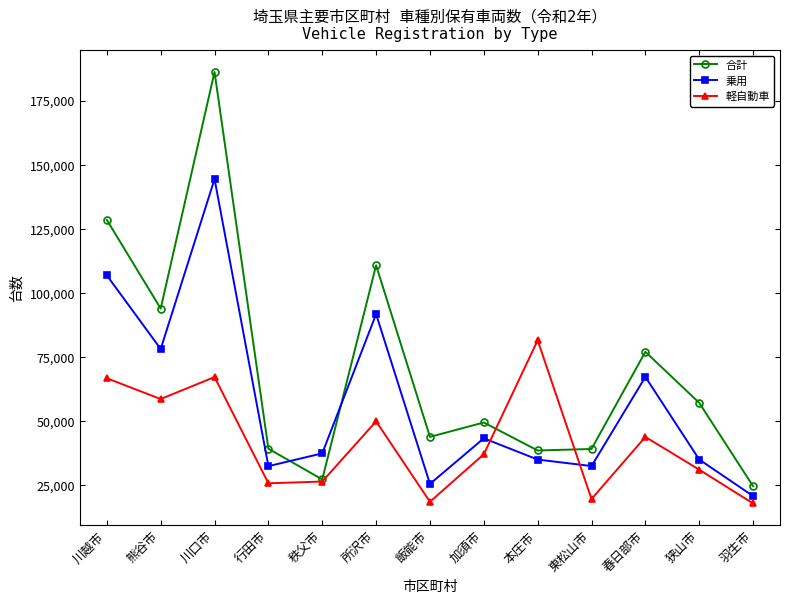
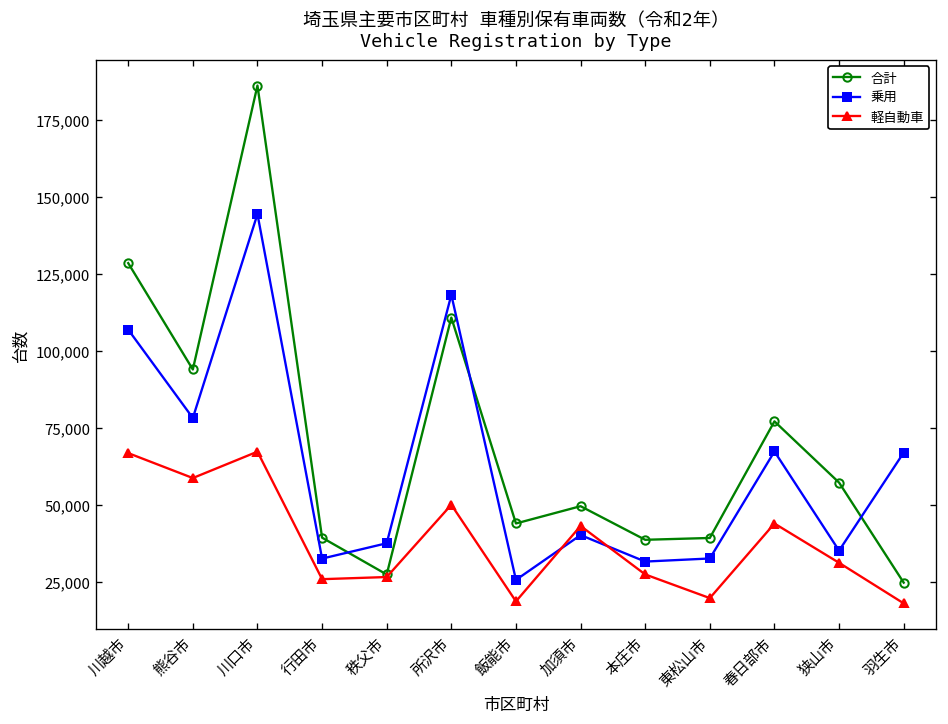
乗用, 所沢市: 92,000 -> 118,000
乗用, 加須市: 43,000 -> 40,000
軽自動車, 加須市: 37,000 -> 43,000
乗用, 本庄市: 35,000 -> 32,000
軽自動車, 本庄市: 82,000 -> 27,000
乗用, 羽生市: 21,000 -> 67,000
